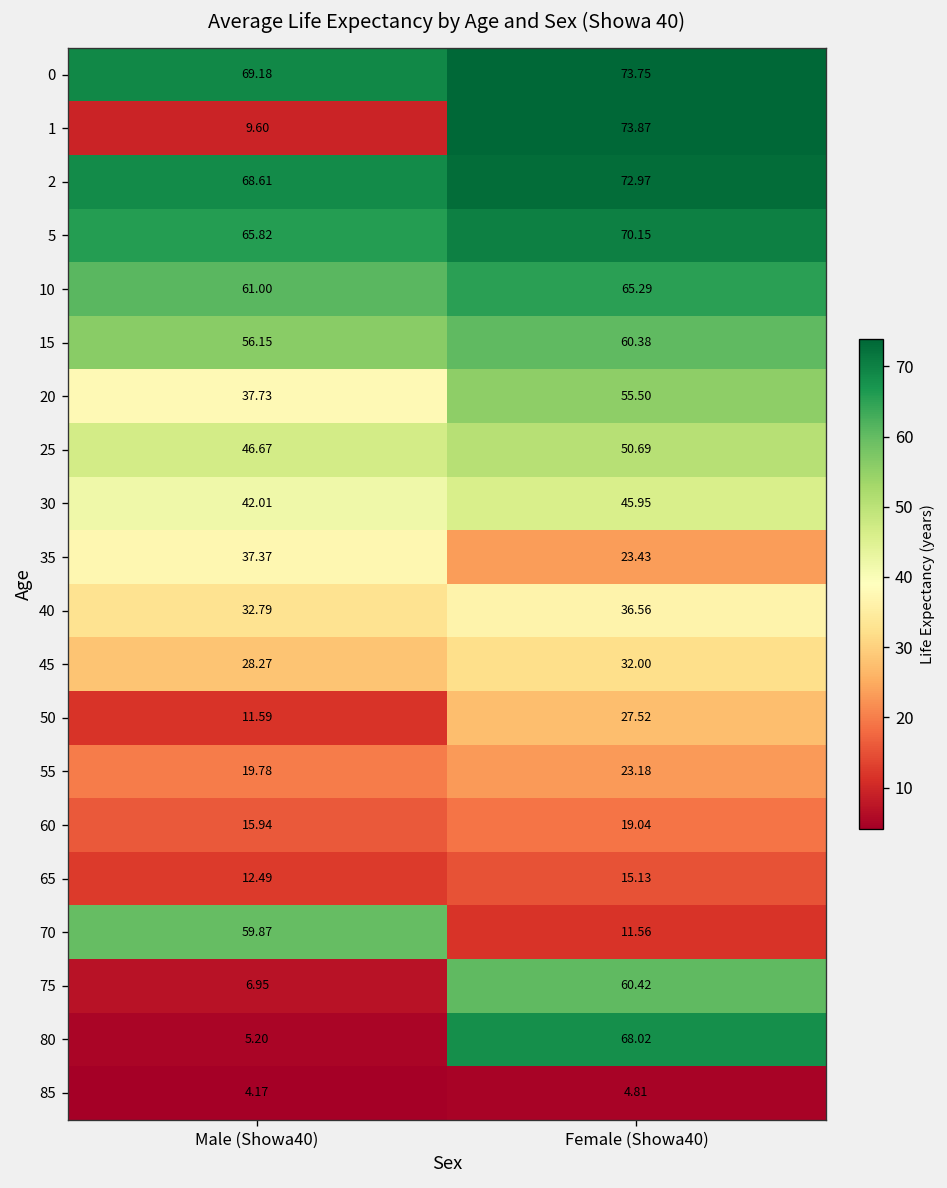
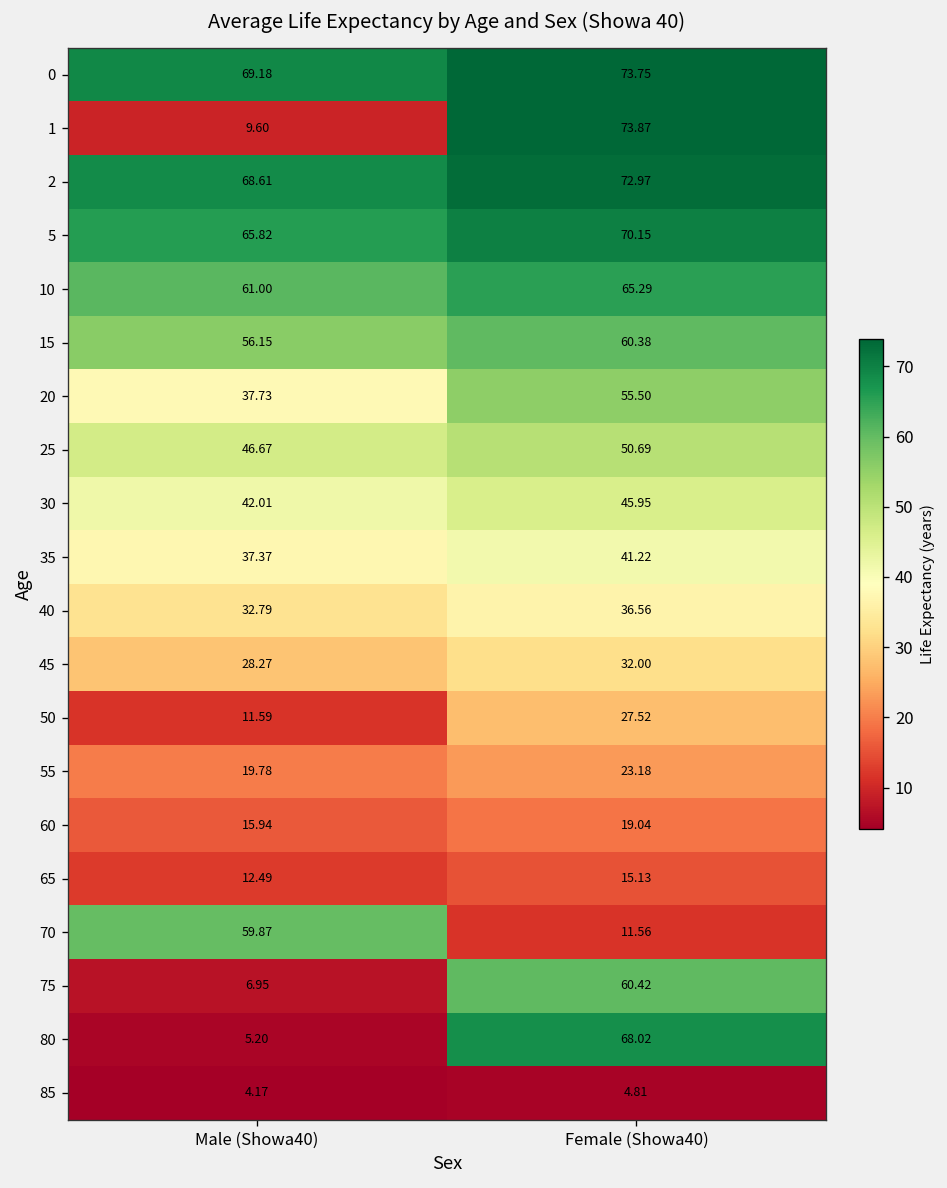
35, Female (Showa40): 23.43 -> 41.22
